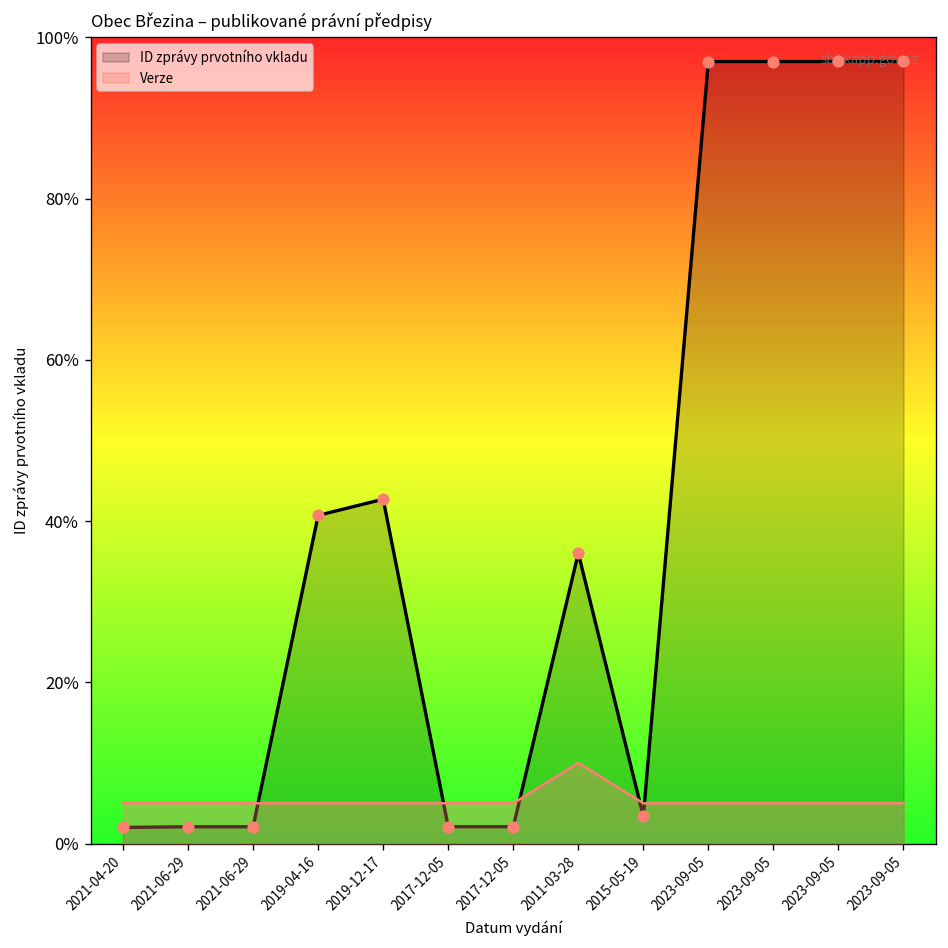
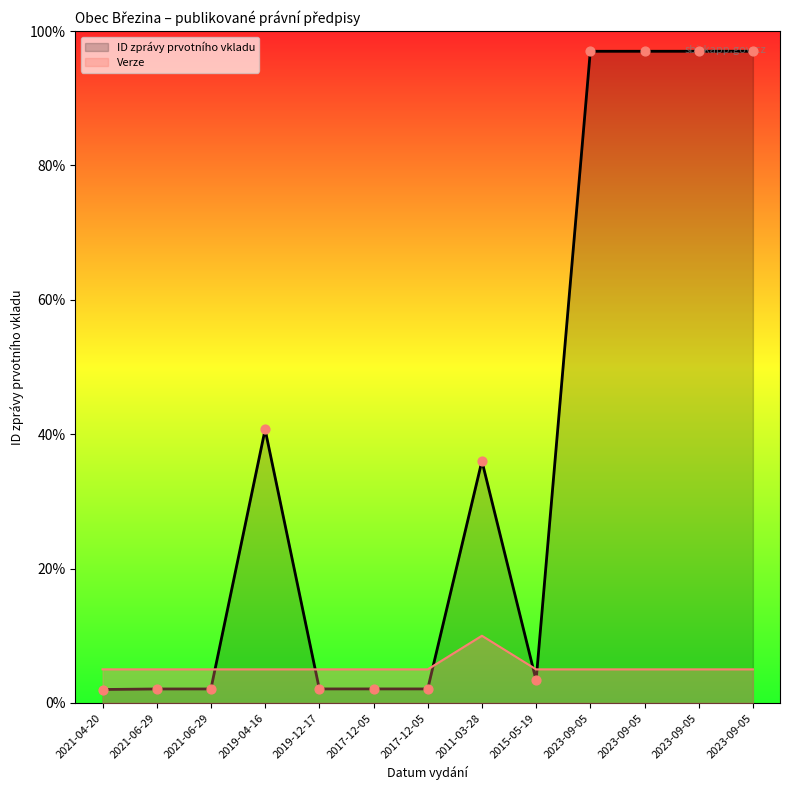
ID zprávy prvotního vkladu, 2019-12-17: 43% -> 2%
